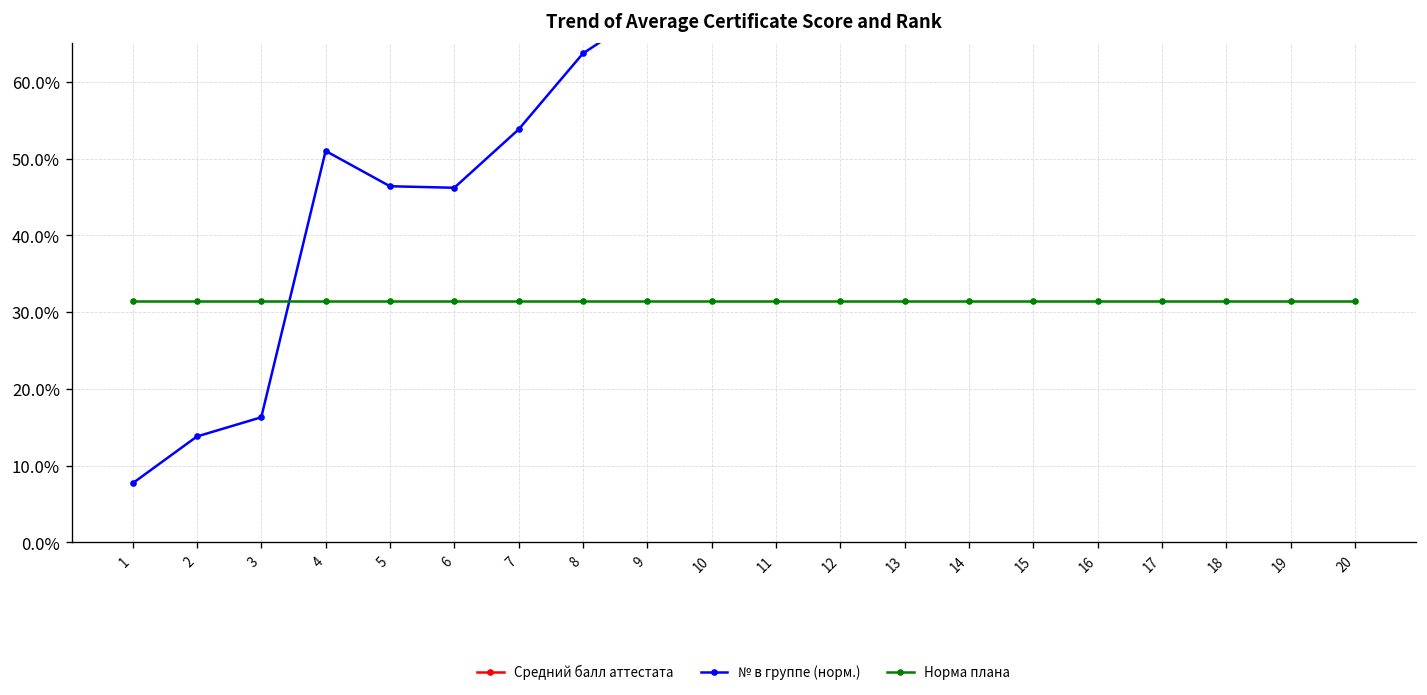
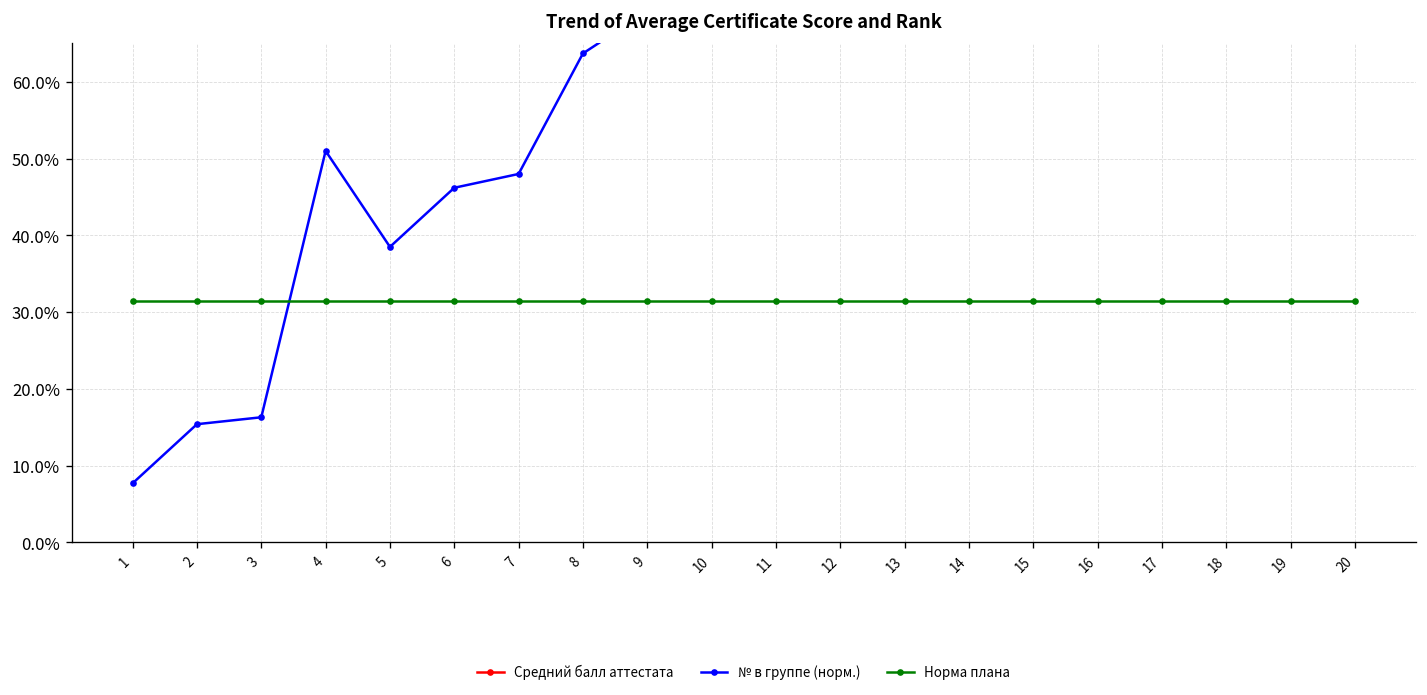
№ в группе (норм.), 2: 14% -> 15%
№ в группе (норм.), 5: 46% -> 39%
№ в группе (норм.), 7: 54% -> 48%
